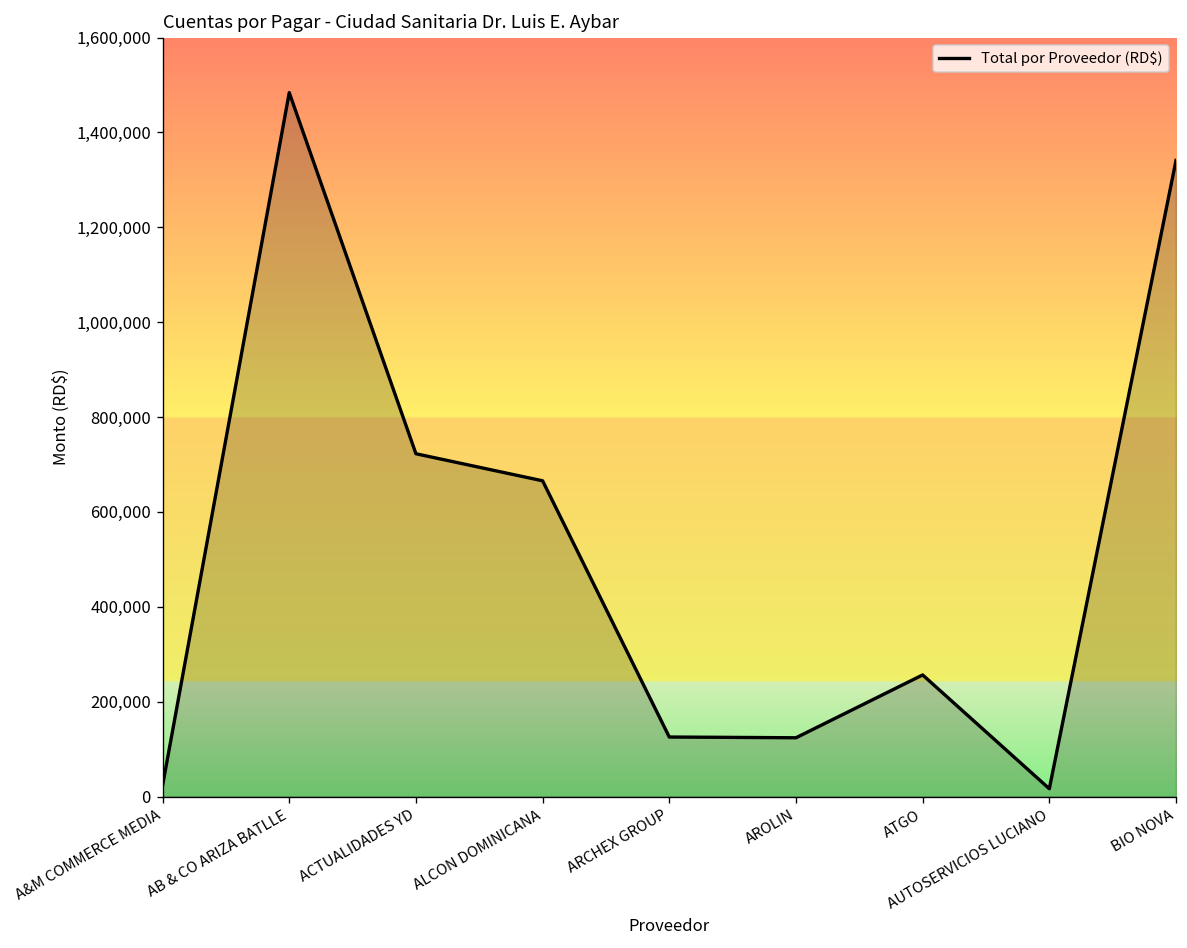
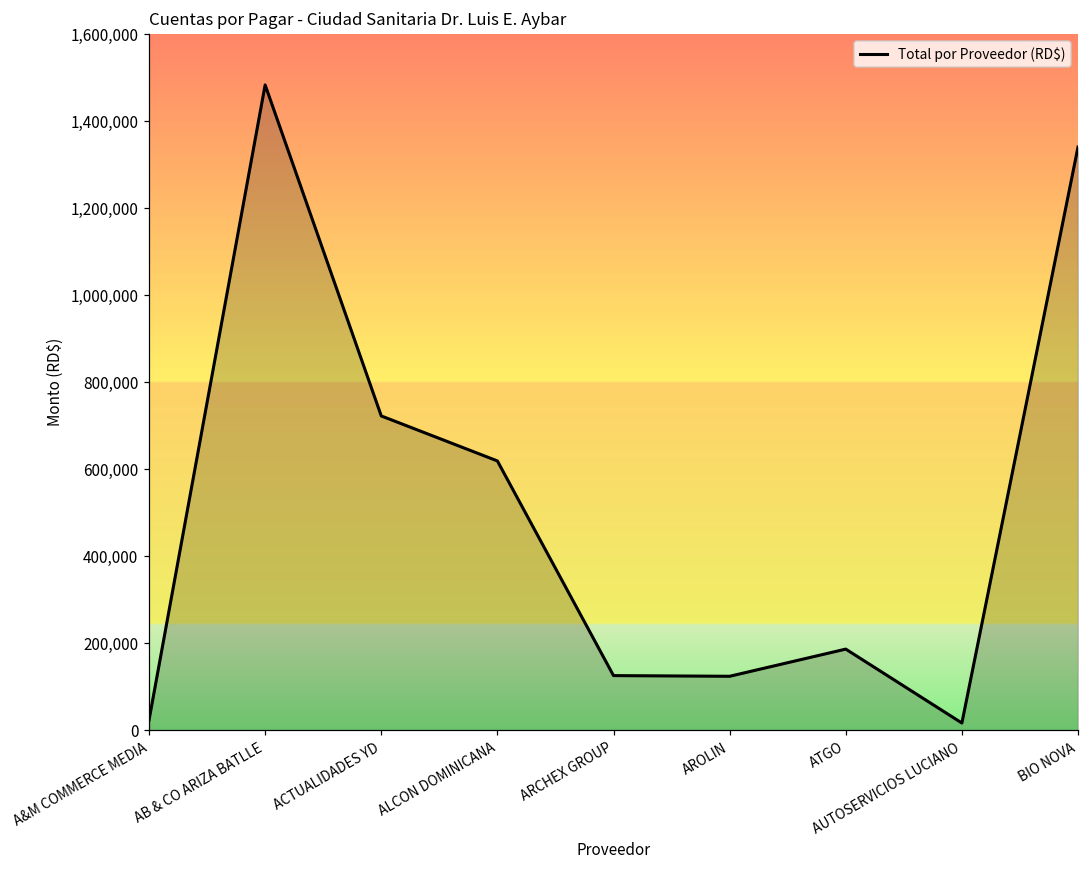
ALCON DOMINICANA: 670,000 -> 620,000
ATGO: 260,000 -> 190,000
